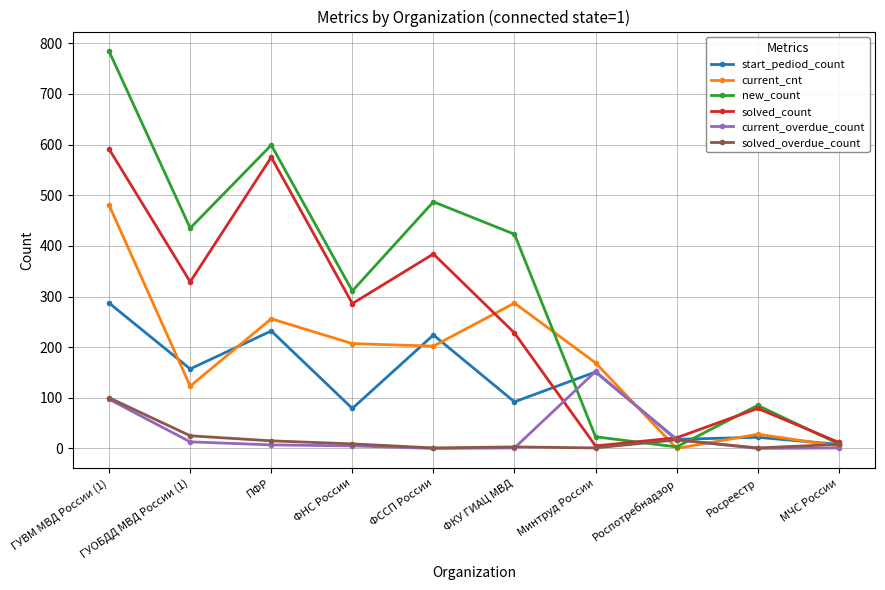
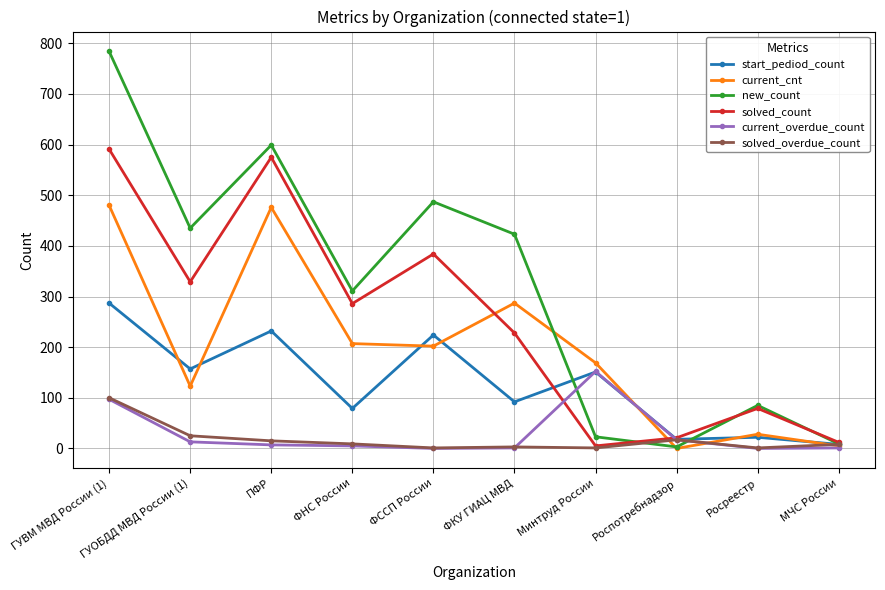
current_cnt, ПФР: 260 -> 480
